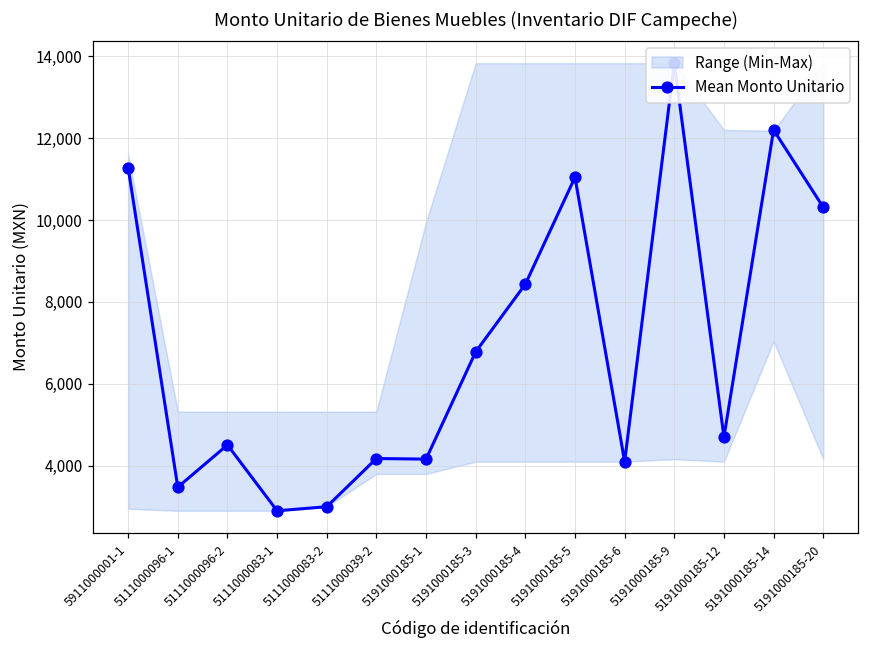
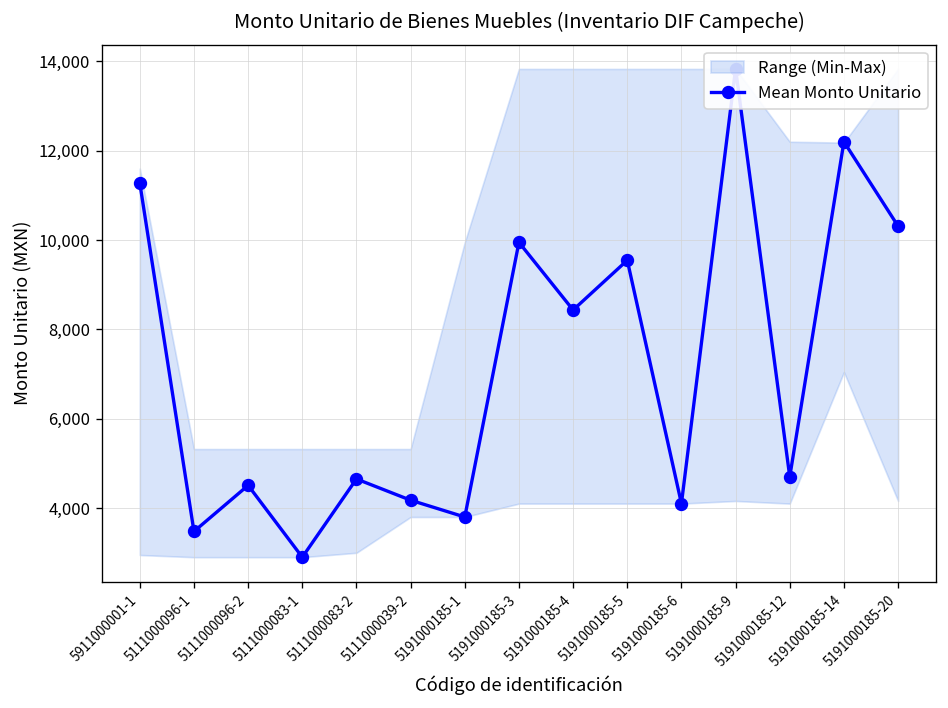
Mean Monto Unitario, 5111000083-2: 3,000 -> 4,700
Mean Monto Unitario, 5191000185-1: 4,200 -> 3,800
Mean Monto Unitario, 5191000185-3: 6,800 -> 9,900
Mean Monto Unitario, 5191000185-5: 11,000 -> 9,500
